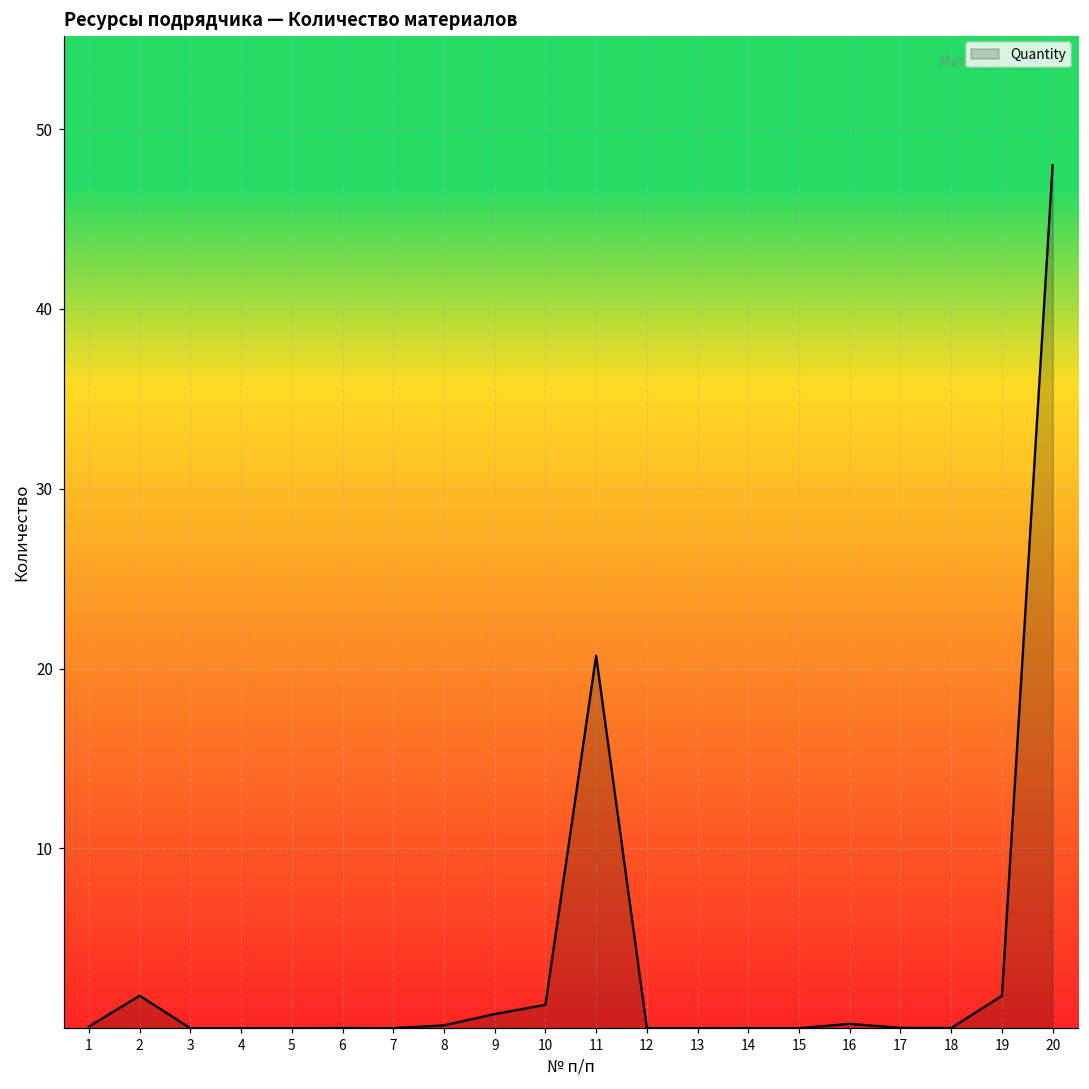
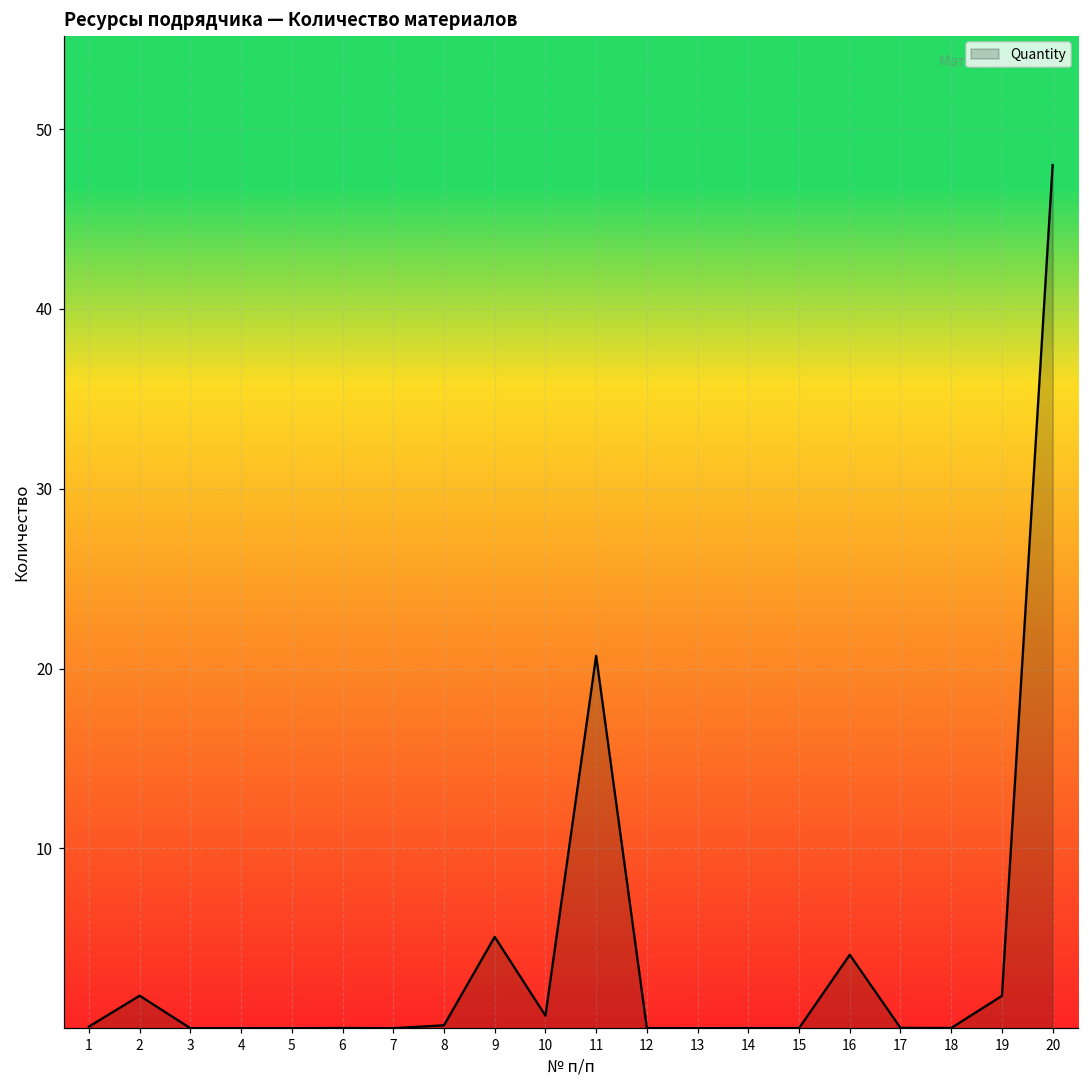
9: 0.8 -> 5.1
10: 1.3 -> 0.7
16: 0.2 -> 4.1
